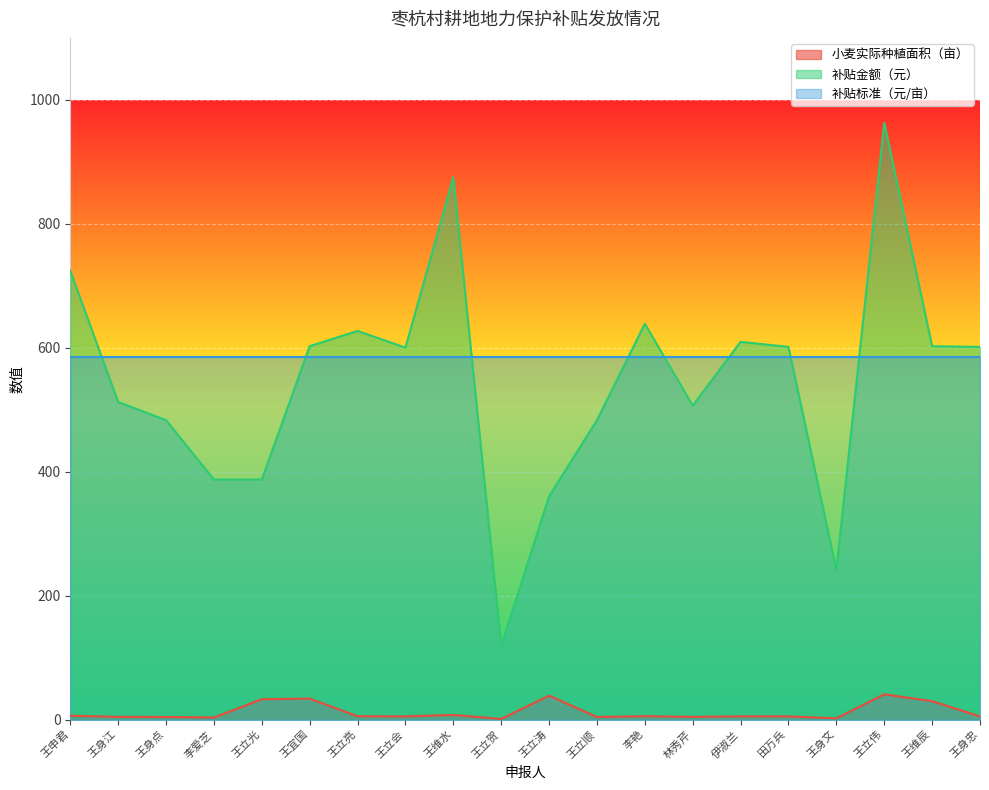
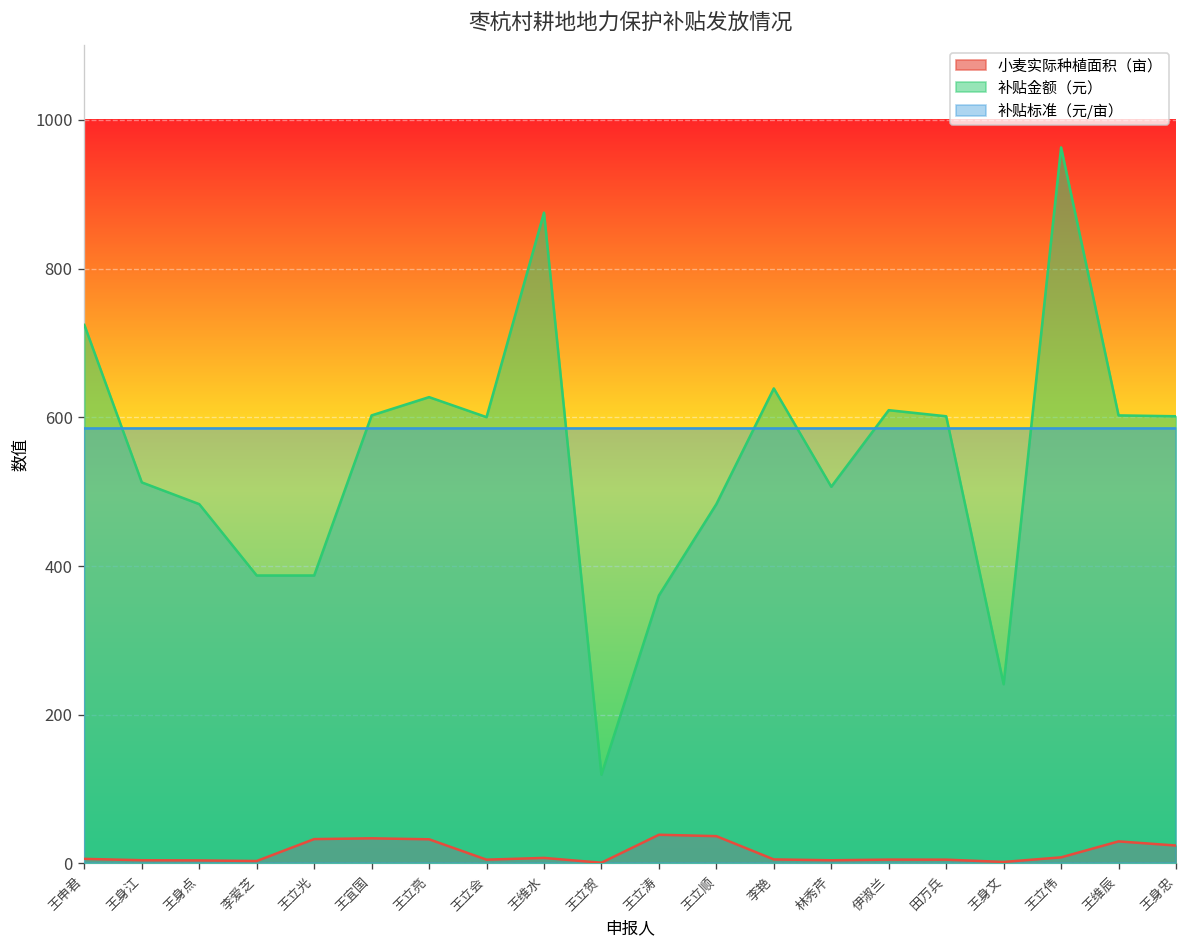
小麦实际种植面积（亩）, 王立亮: 10 -> 30
小麦实际种植面积（亩）, 王立顺: 0 -> 40
小麦实际种植面积（亩）, 王立伟: 40 -> 10
小麦实际种植面积（亩）, 王身忠: 10 -> 20
